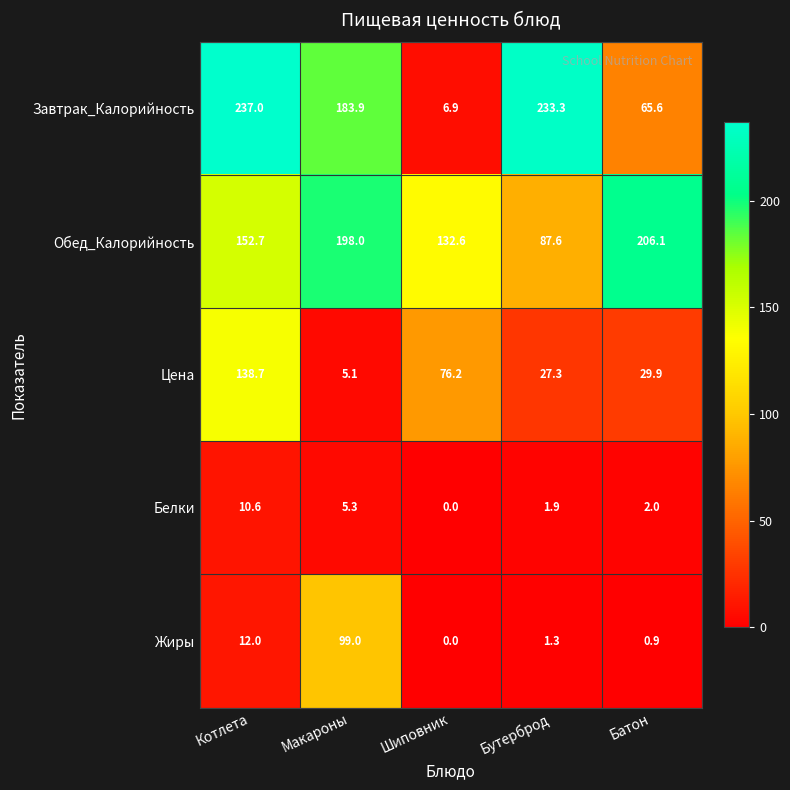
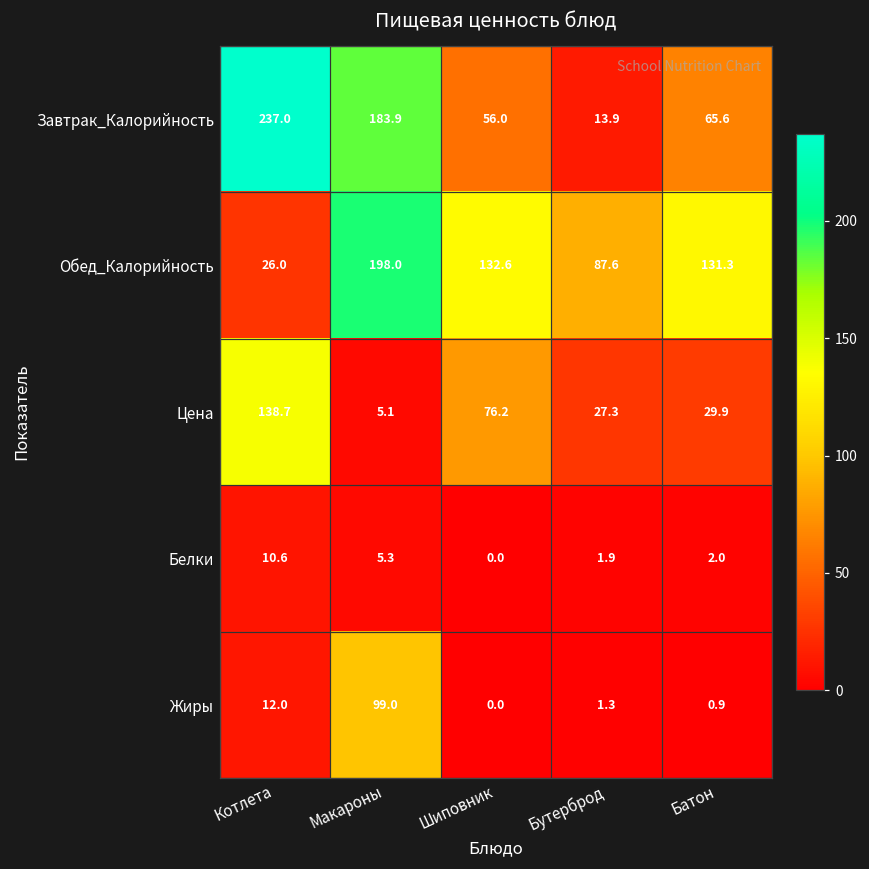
Завтрак_Калорийность, Шиповник: 6.9 -> 56.0
Завтрак_Калорийность, Бутерброд: 233.3 -> 13.9
Обед_Калорийность, Котлета: 152.7 -> 26.0
Обед_Калорийность, Батон: 206.1 -> 131.3
